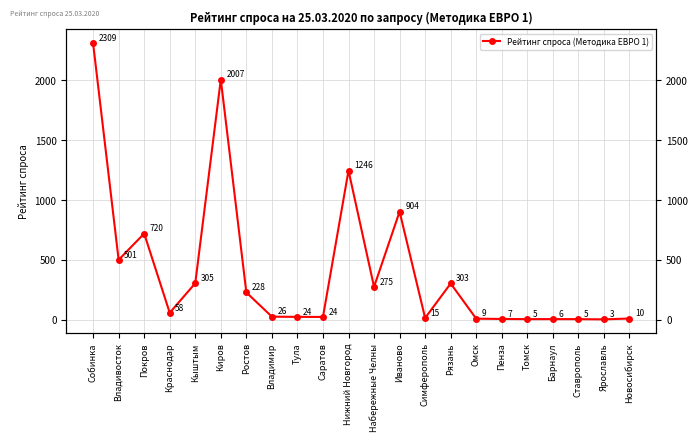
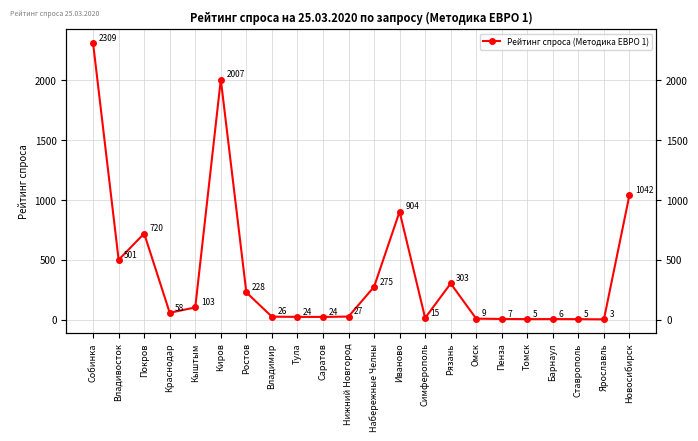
Кыштым: 305 -> 103
Нижний Новгород: 1246 -> 27
Новосибирск: 10 -> 1042
